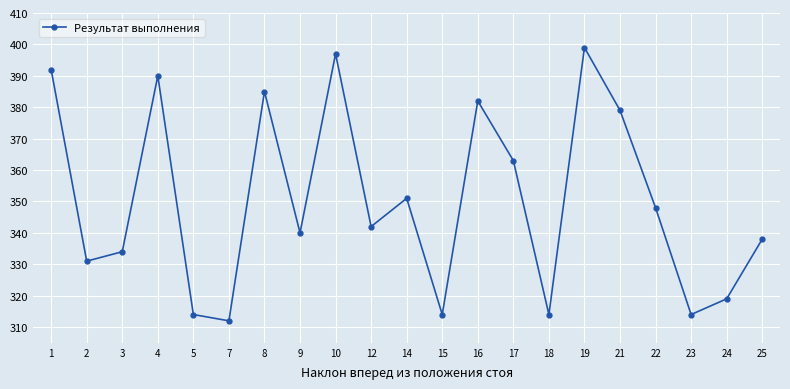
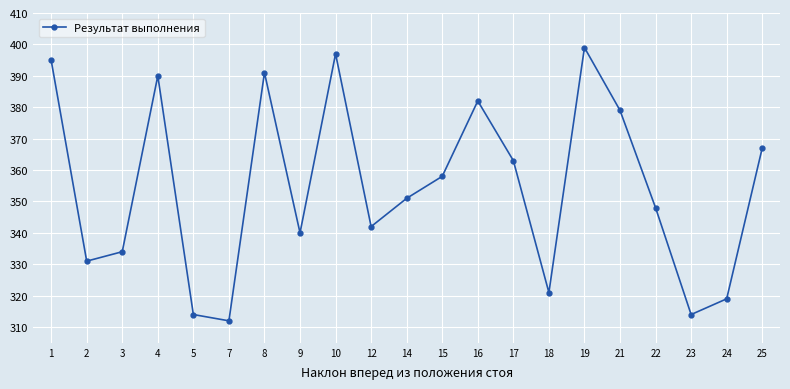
1: 392 -> 395
8: 385 -> 391
15: 314 -> 358
18: 314 -> 321
25: 338 -> 367
